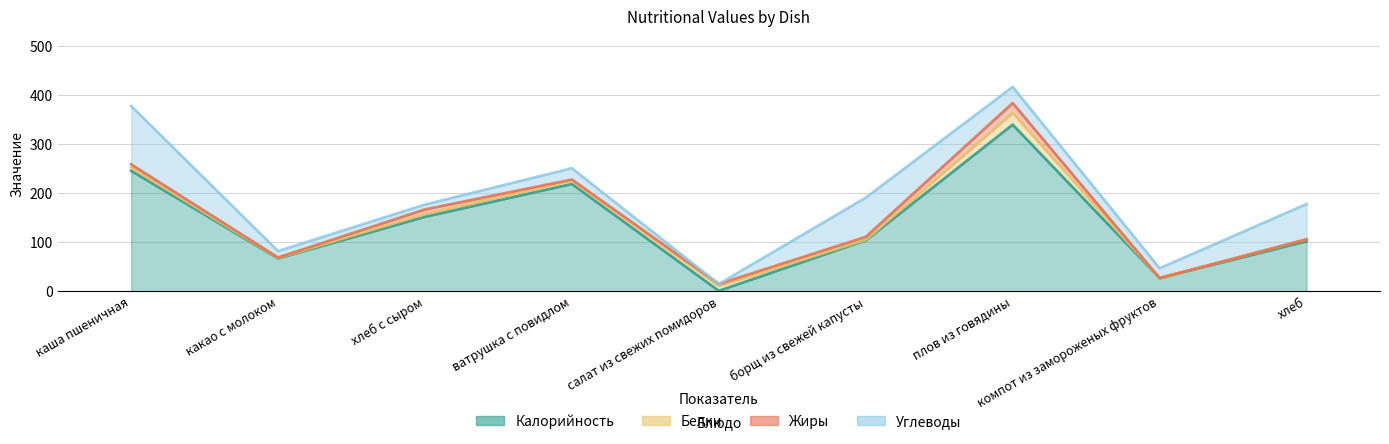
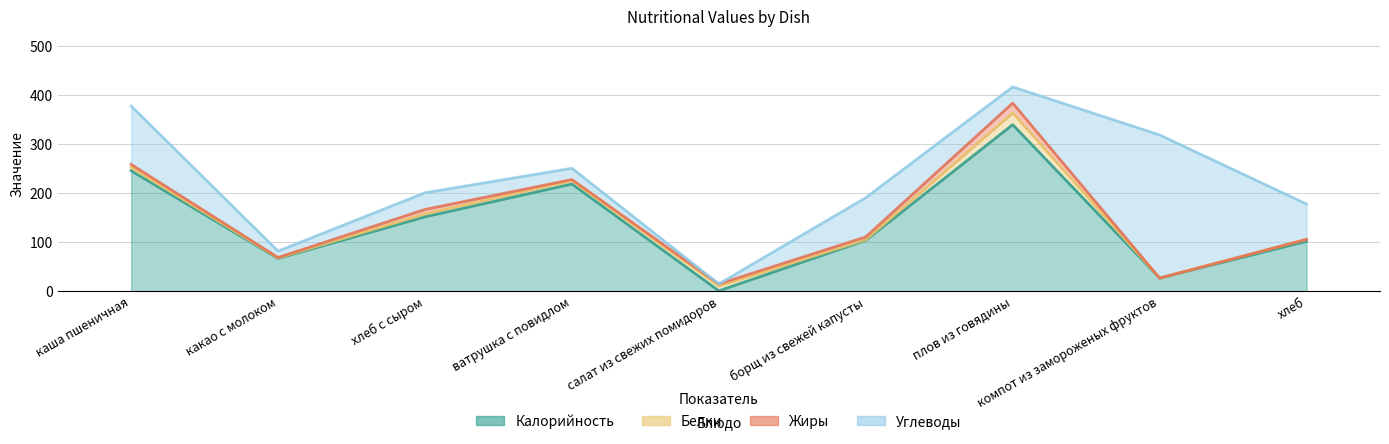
Углеводы, хлеб с сыром: 10 -> 30
Углеводы, компот из замороженых фруктов: 20 -> 290
